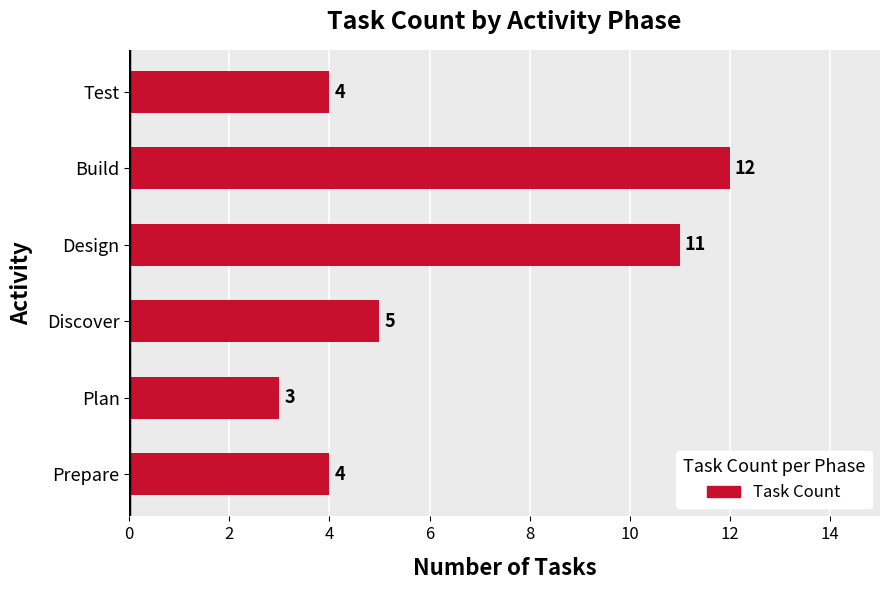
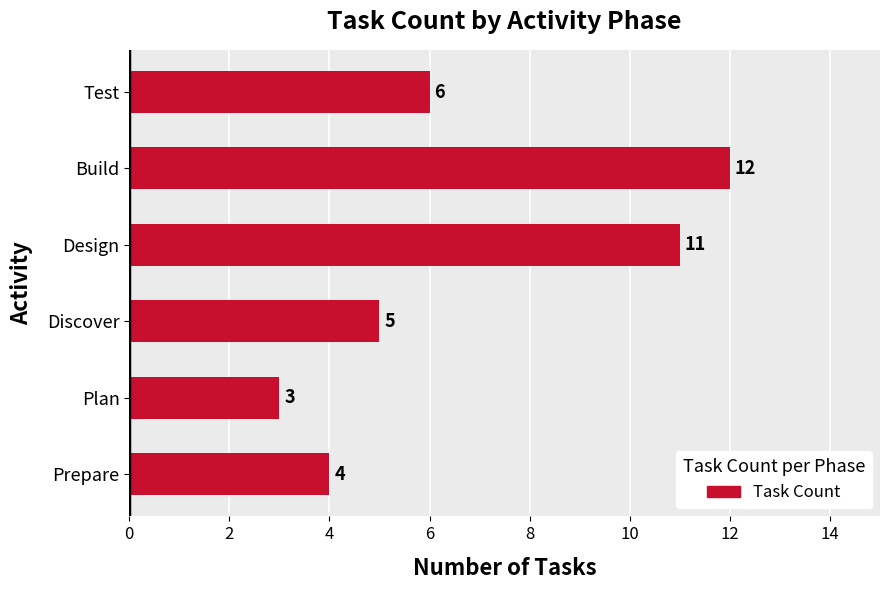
Test: 4 -> 6
